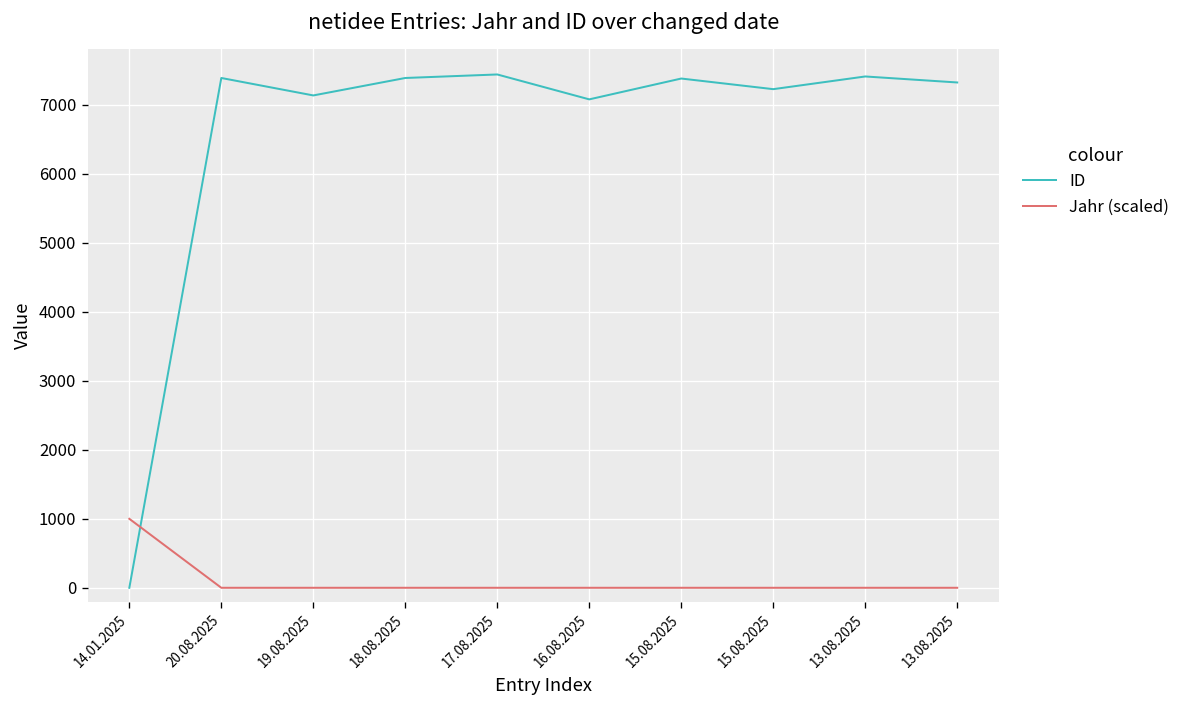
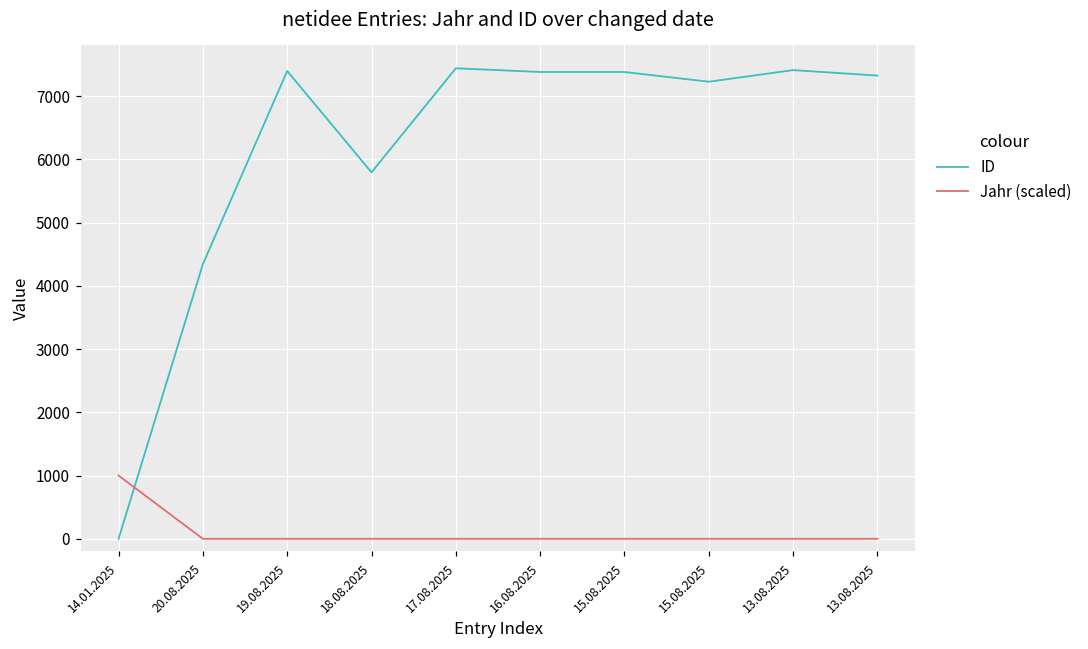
ID, 20.08.2025: 7400 -> 4300
ID, 19.08.2025: 7100 -> 7400
ID, 18.08.2025: 7400 -> 5800
ID, 16.08.2025: 7100 -> 7400
